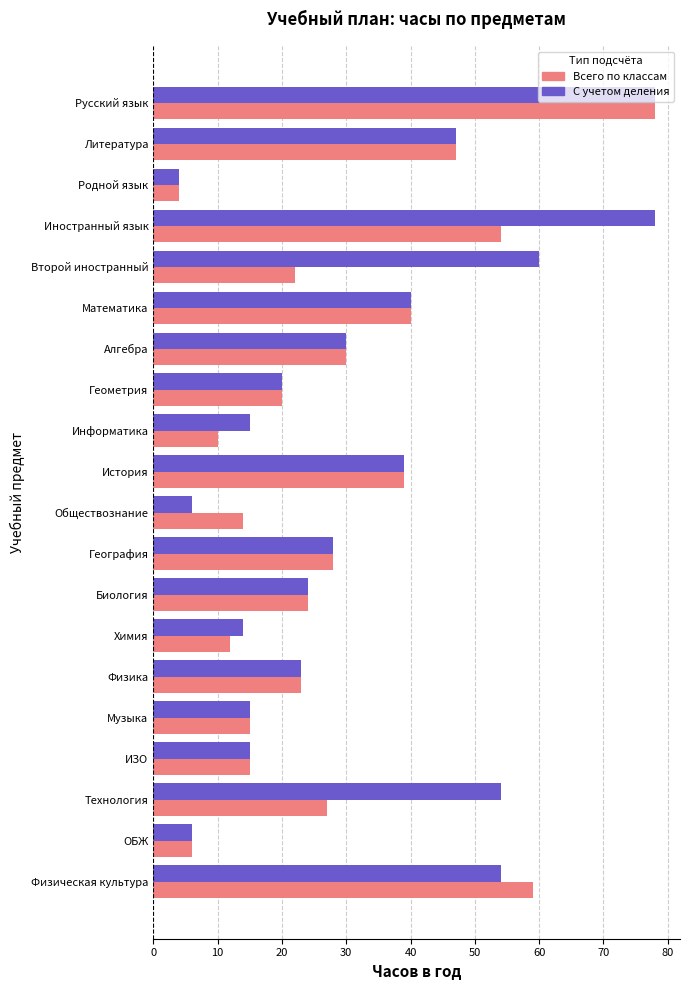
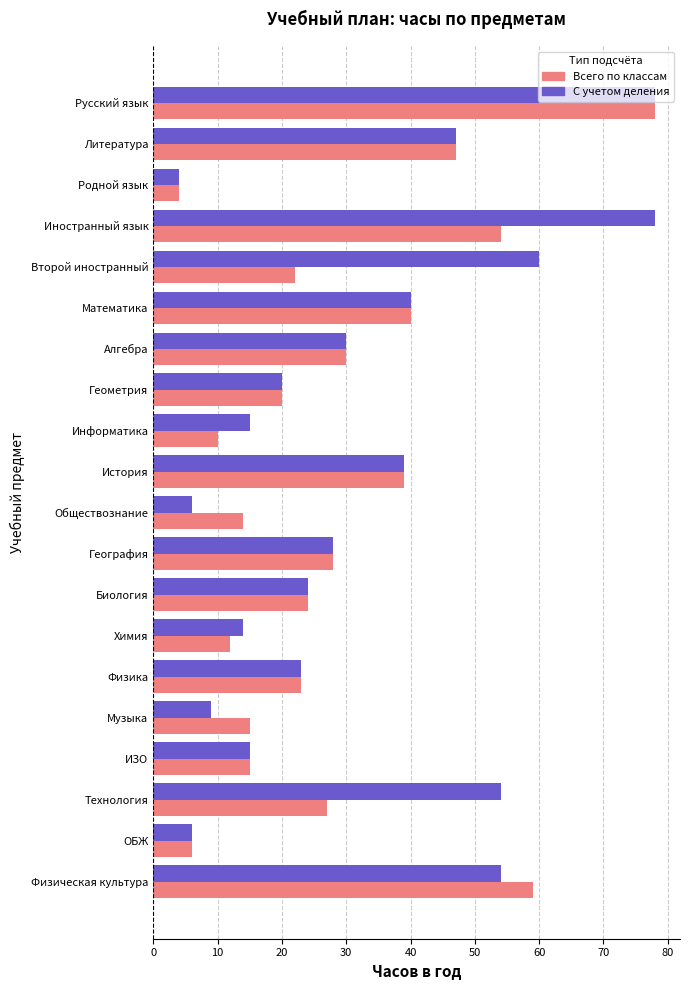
С учетом деления, Музыка: 15 -> 9
